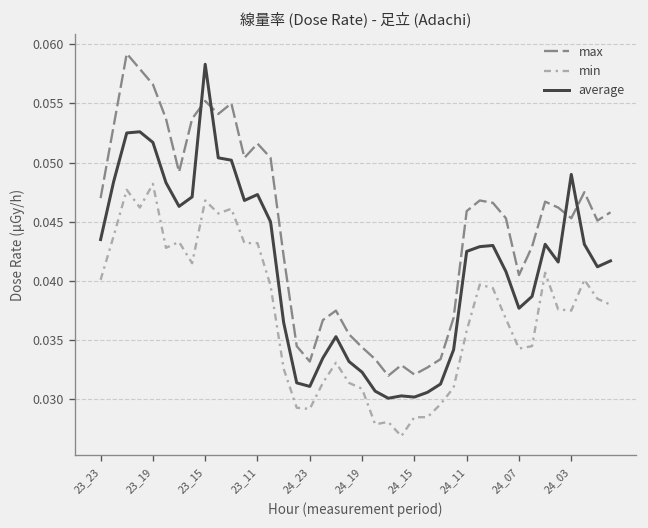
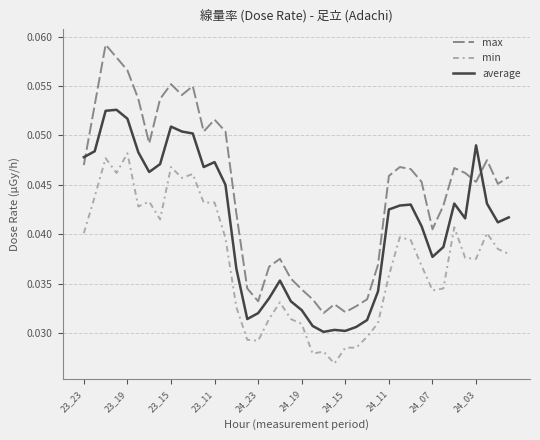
average, 23_23: 0.044 -> 0.048
average, 23_15: 0.058 -> 0.051
average, 24_23: 0.031 -> 0.032
